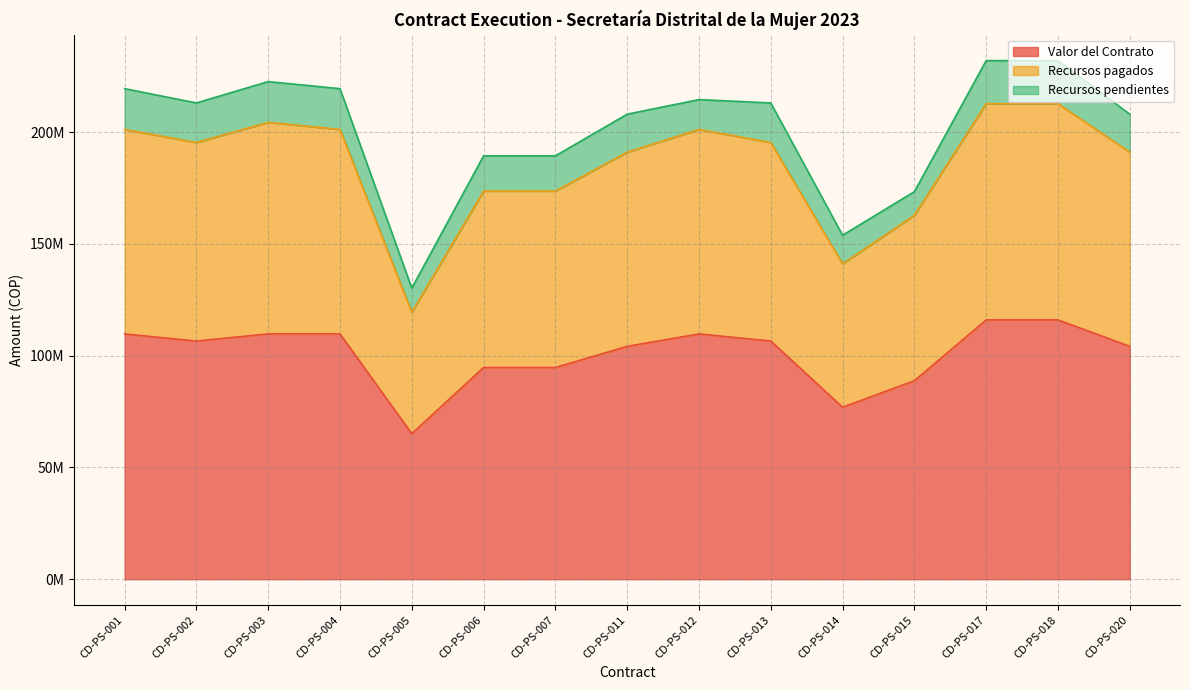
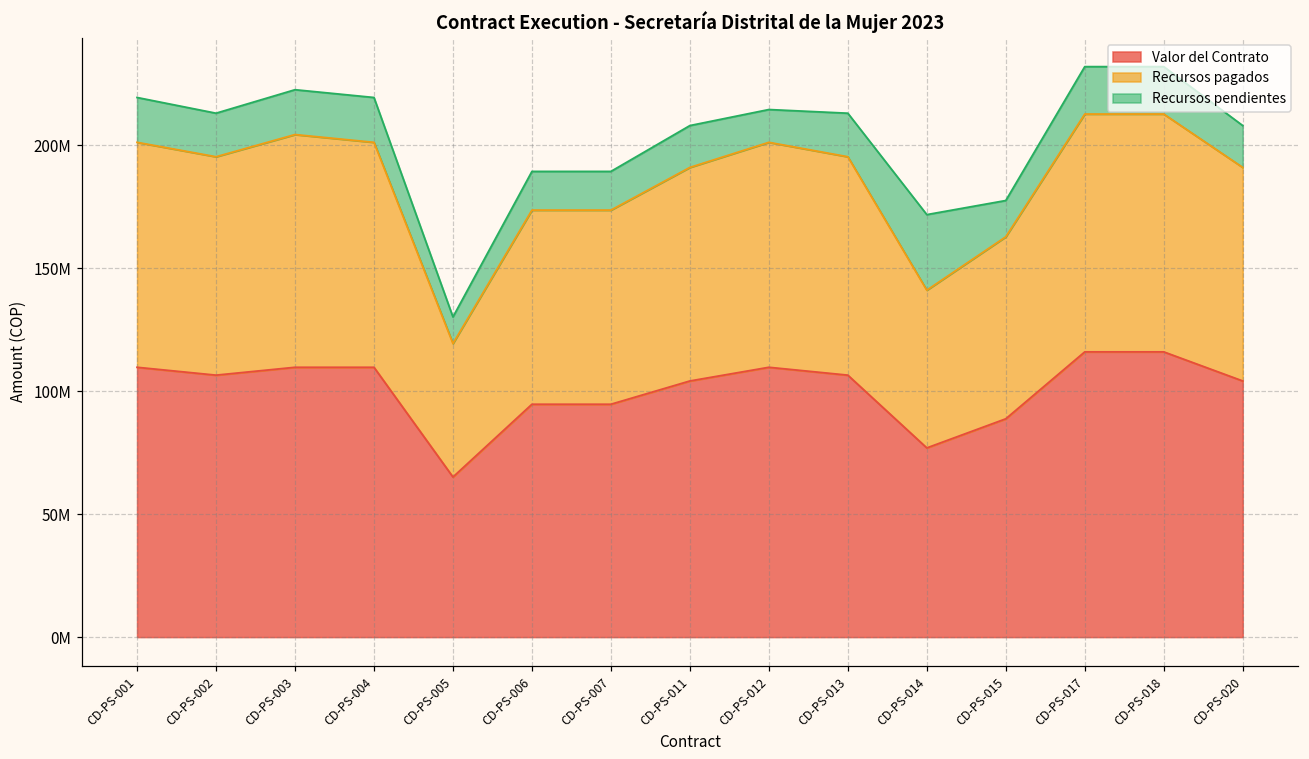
Recursos pendientes, CD-PS-014: 13000000 -> 31000000
Recursos pendientes, CD-PS-015: 11000000 -> 15000000
